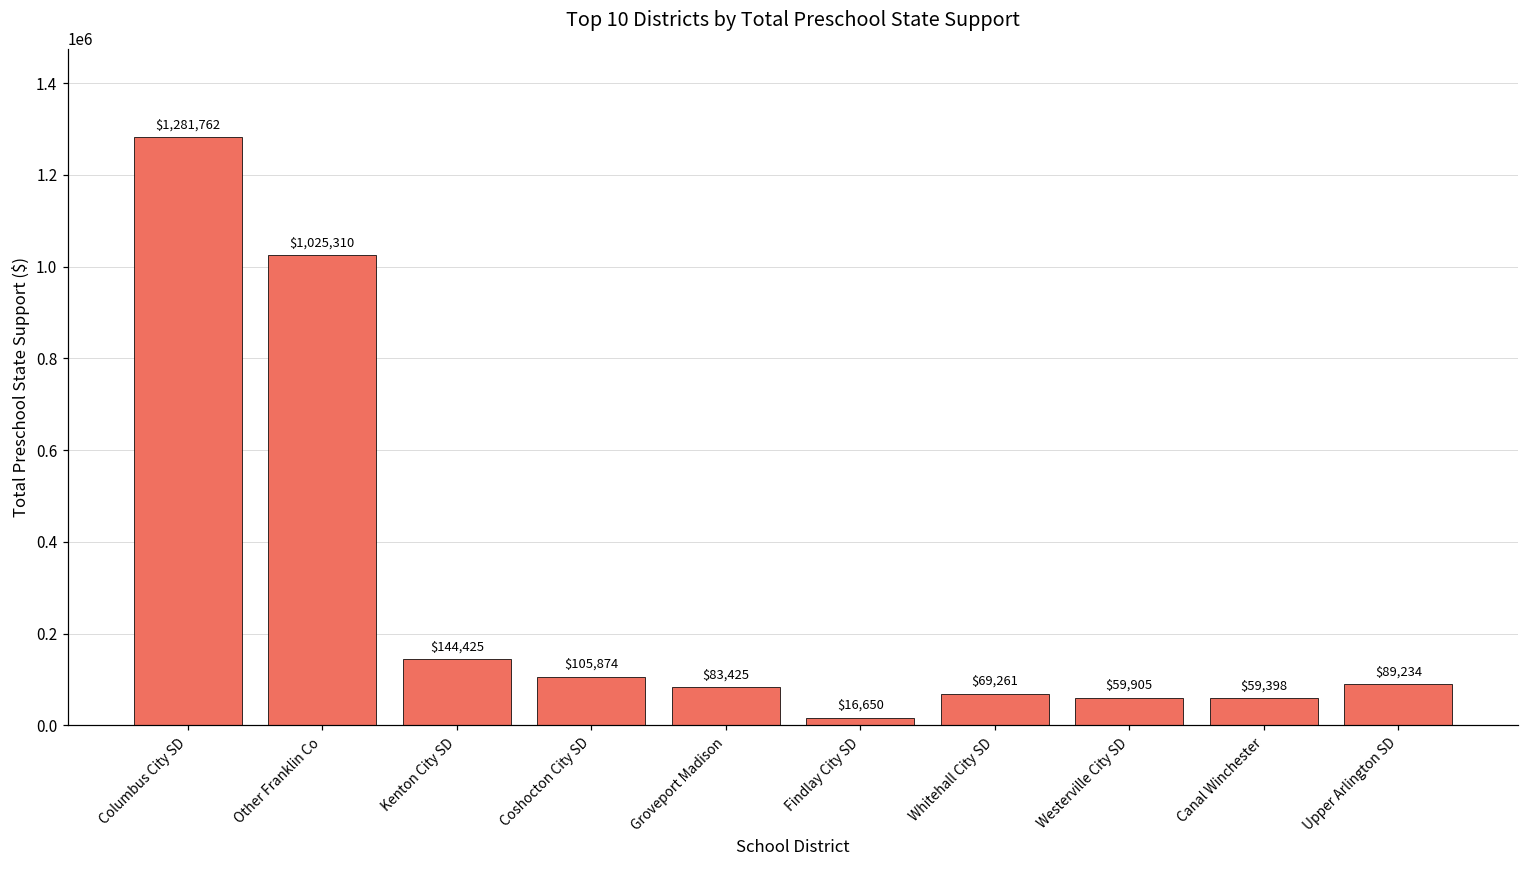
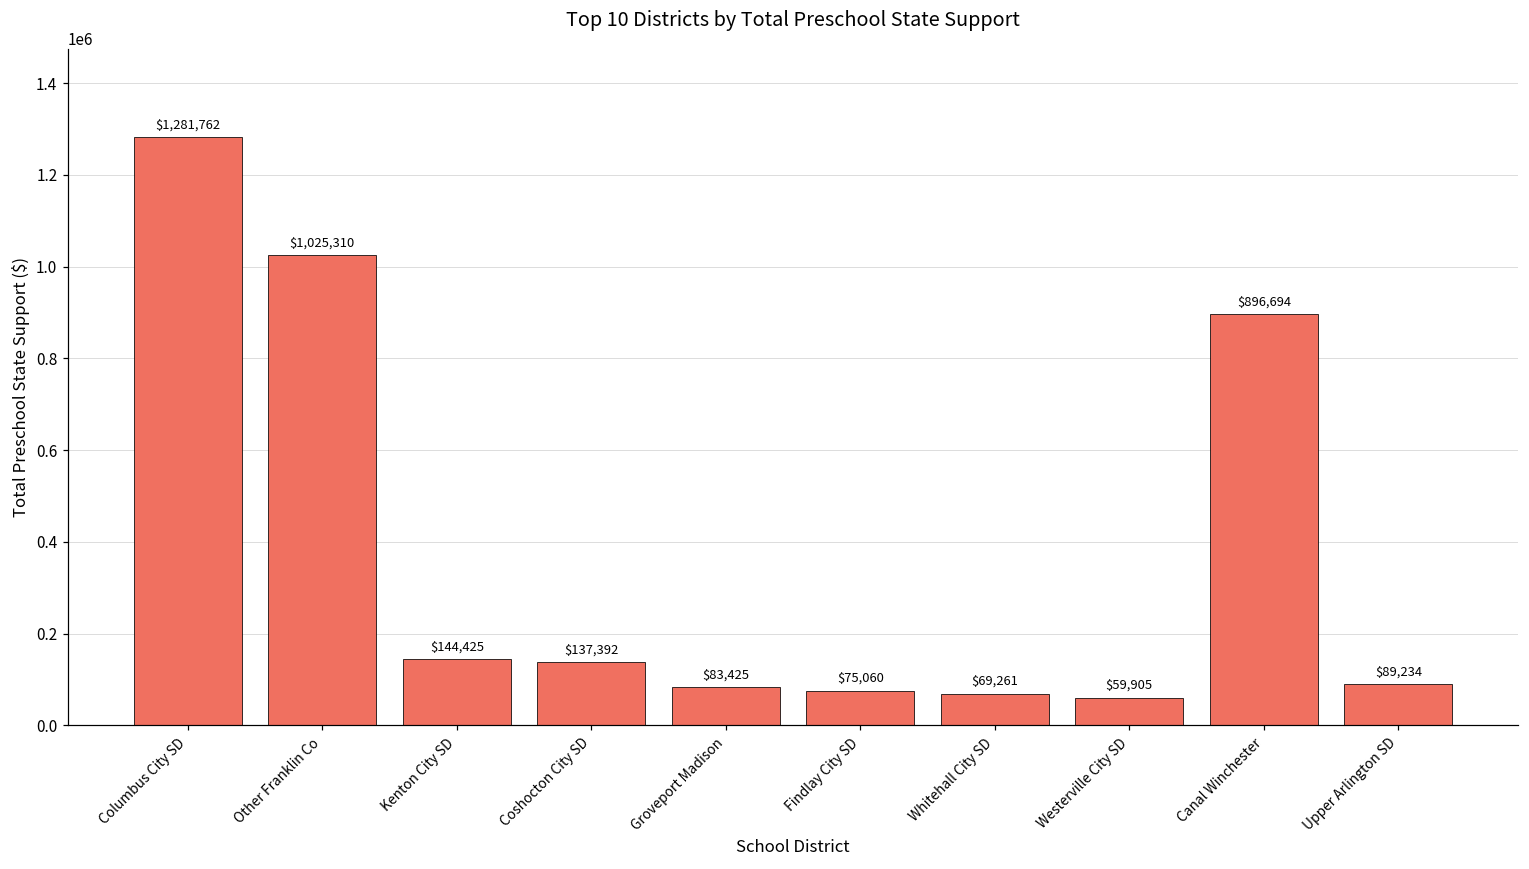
Coshocton City SD: $105,874 -> $137,392
Findlay City SD: $16,650 -> $75,060
Canal Winchester: $59,398 -> $896,694
